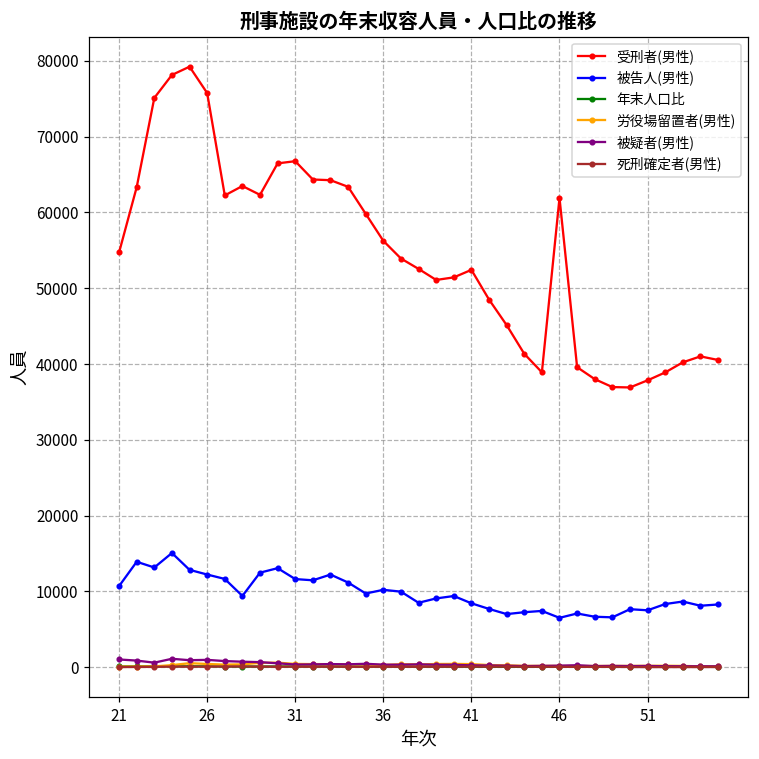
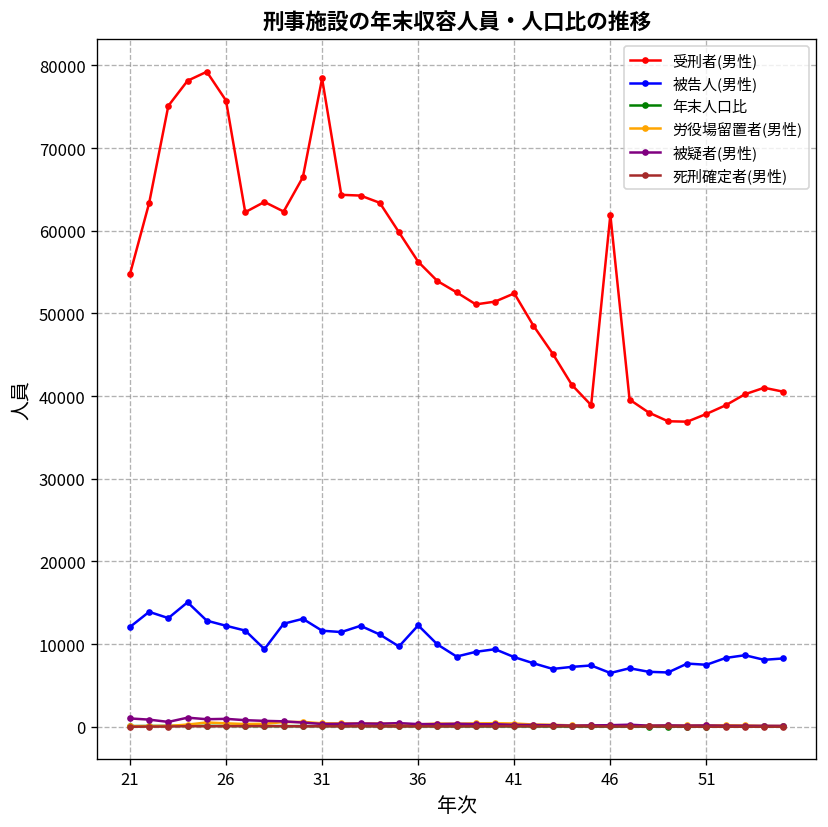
被告人(男性), 21: 11000 -> 12000
受刑者(男性), 31: 67000 -> 78000
被告人(男性), 36: 10000 -> 12000
